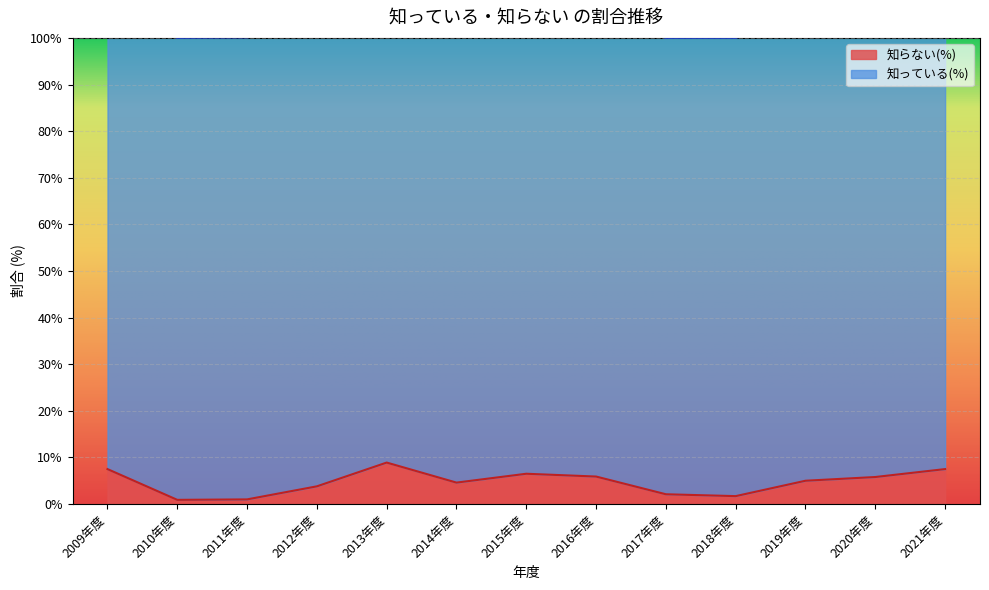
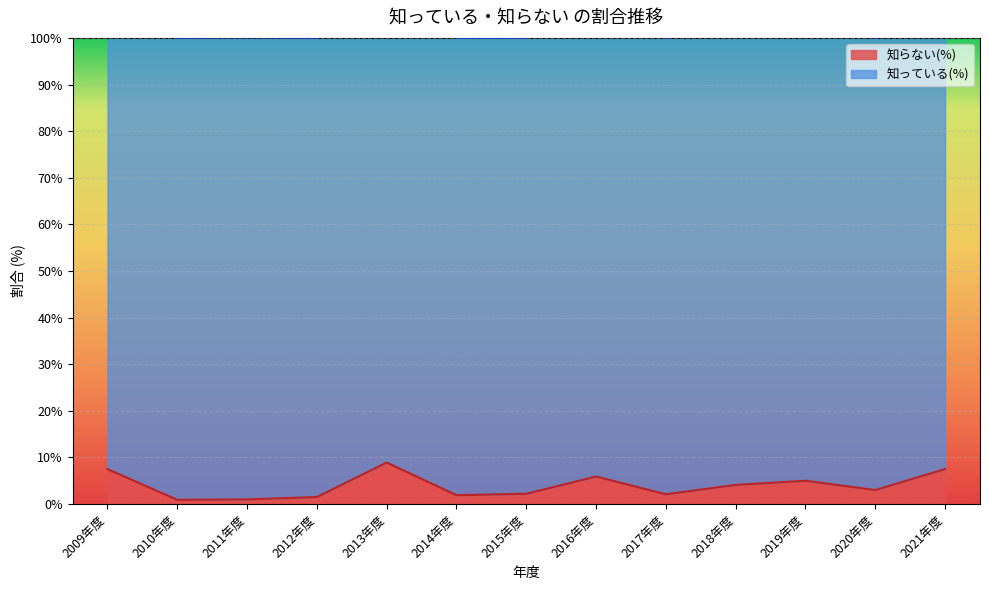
知らない(%), 2012年度: 4% -> 2%
知らない(%), 2014年度: 5% -> 2%
知らない(%), 2015年度: 7% -> 2%
知らない(%), 2018年度: 2% -> 4%
知らない(%), 2020年度: 6% -> 3%
